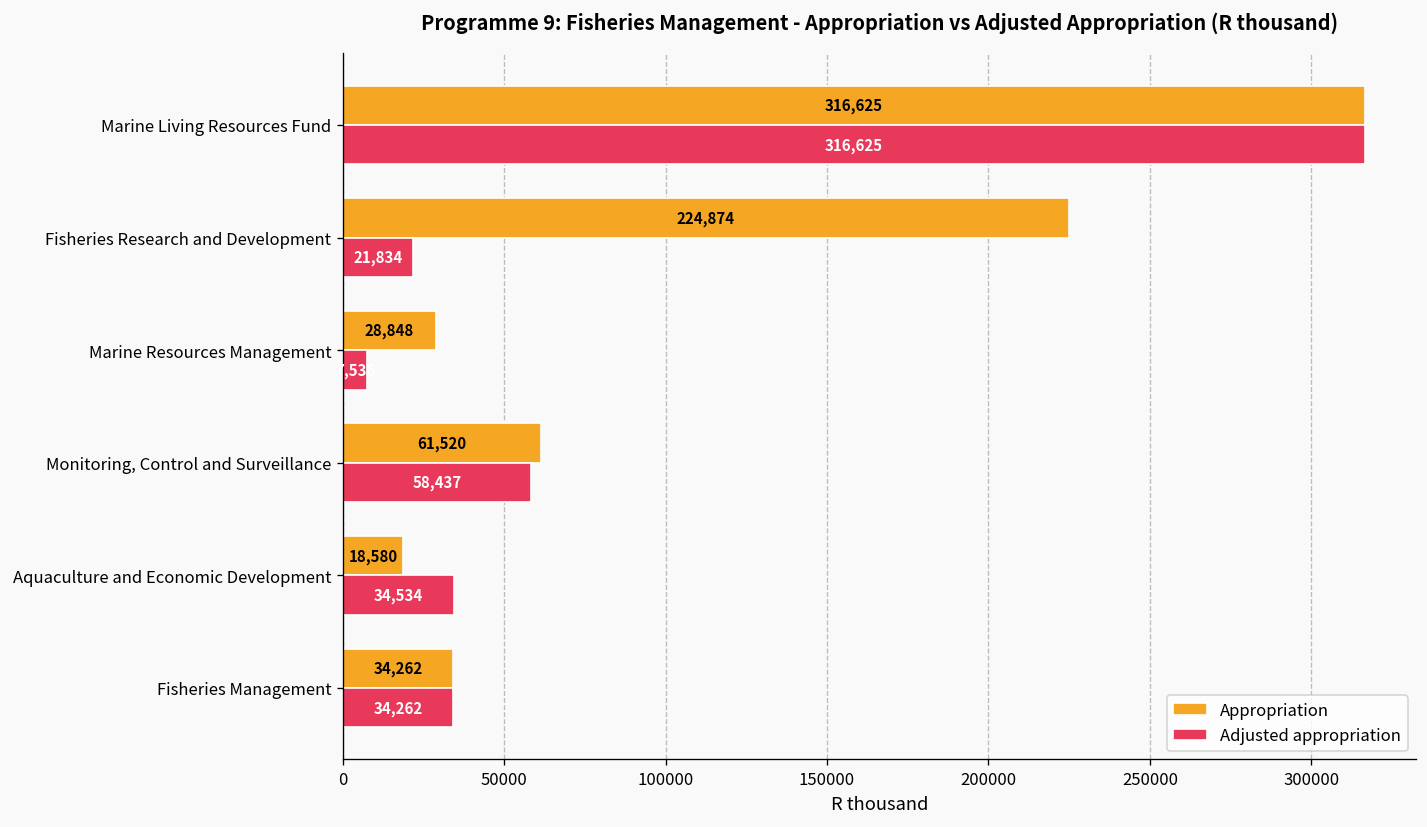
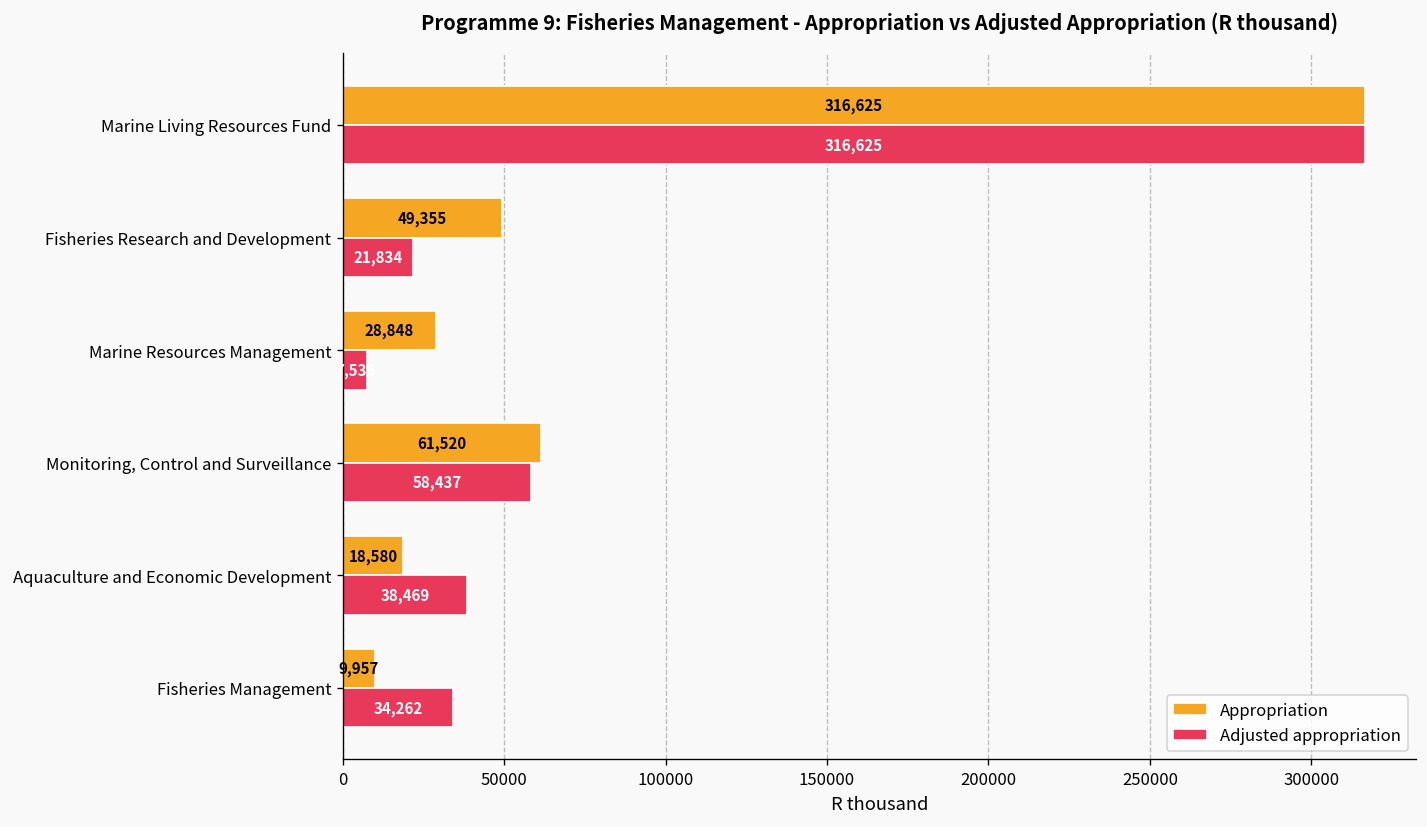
Appropriation, Fisheries Research and Development: 224,874 -> 49,355
Adjusted appropriation, Aquaculture and Economic Development: 34,534 -> 38,469
Appropriation, Fisheries Management: 34,262 -> 9,957
